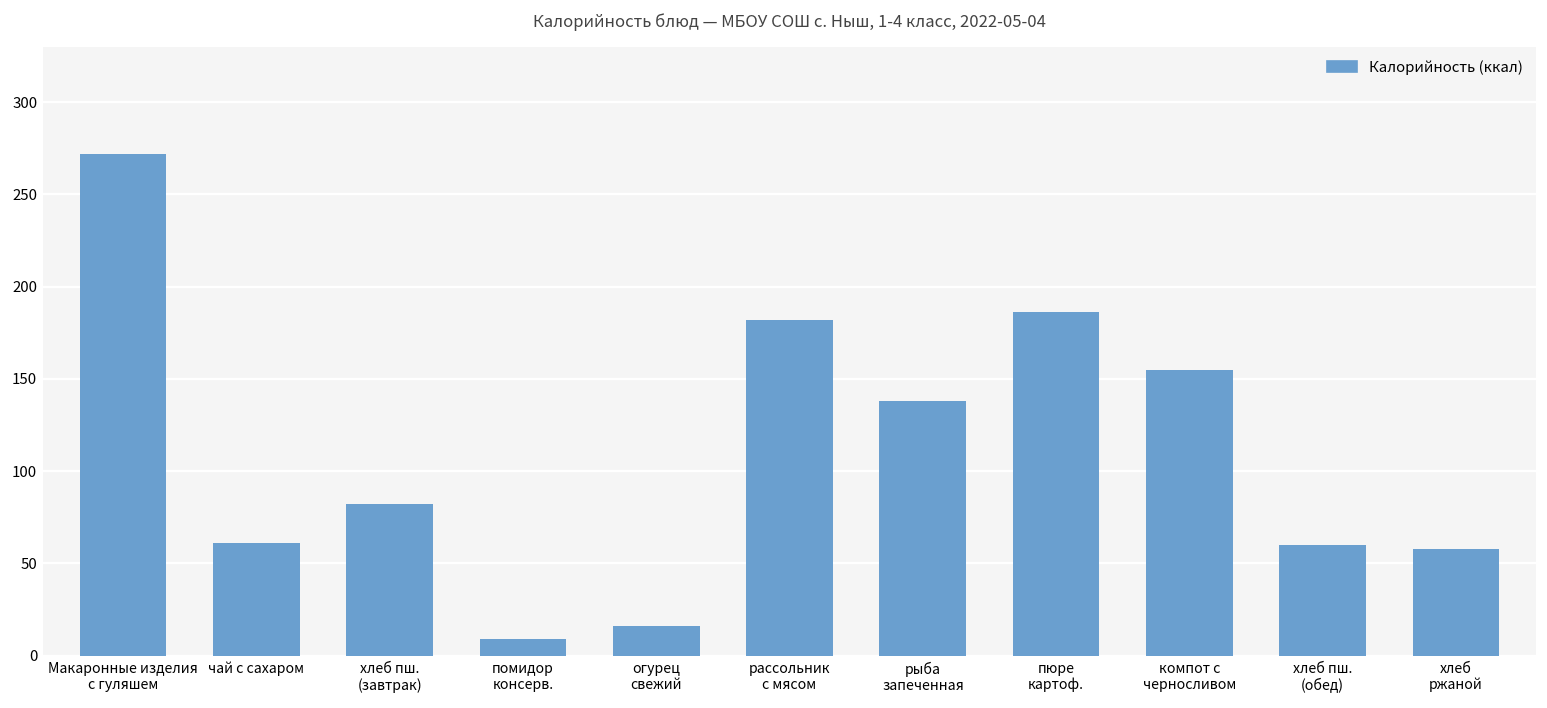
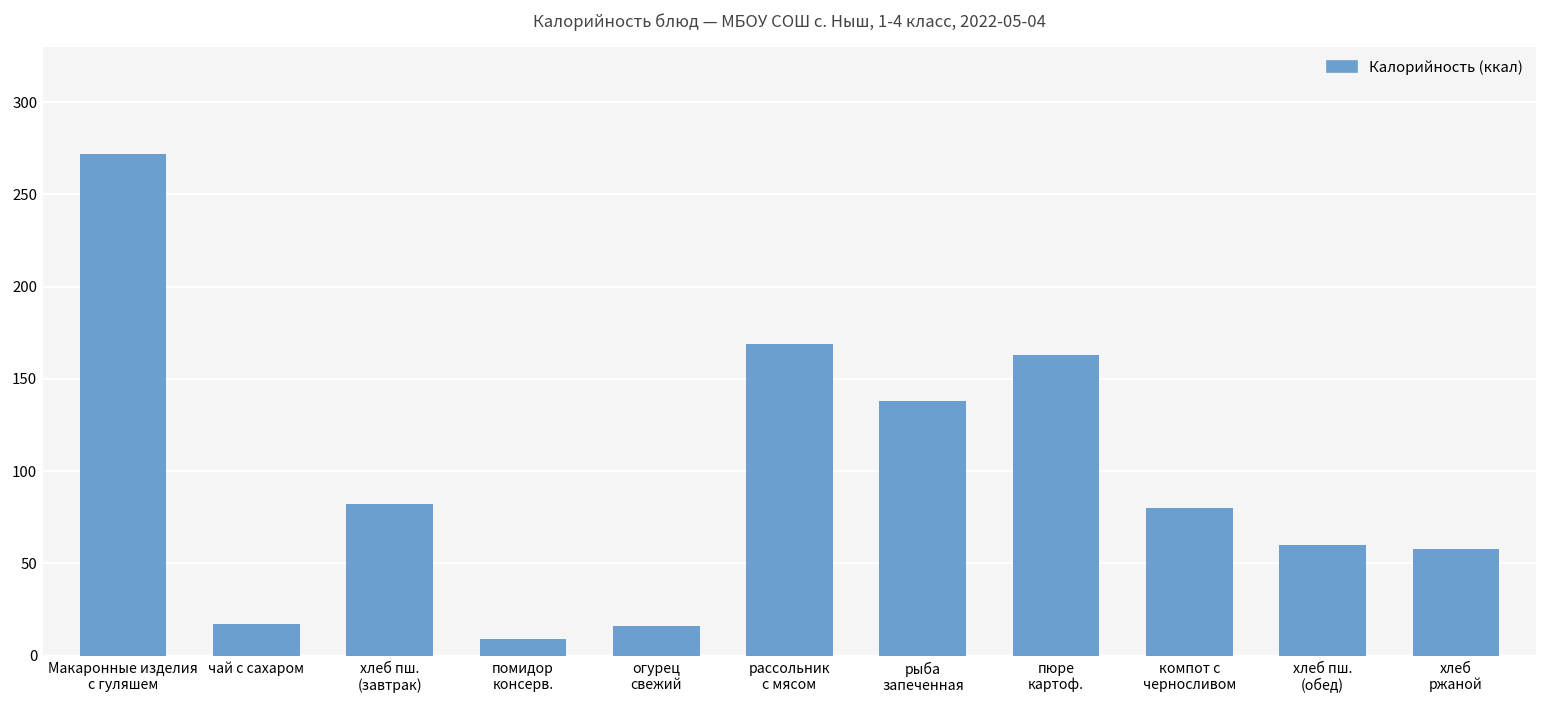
чай с сахаром: 61 -> 17
рассольник с мясом: 182 -> 169
пюре картоф.: 186 -> 163
компот с черносливом: 155 -> 80
